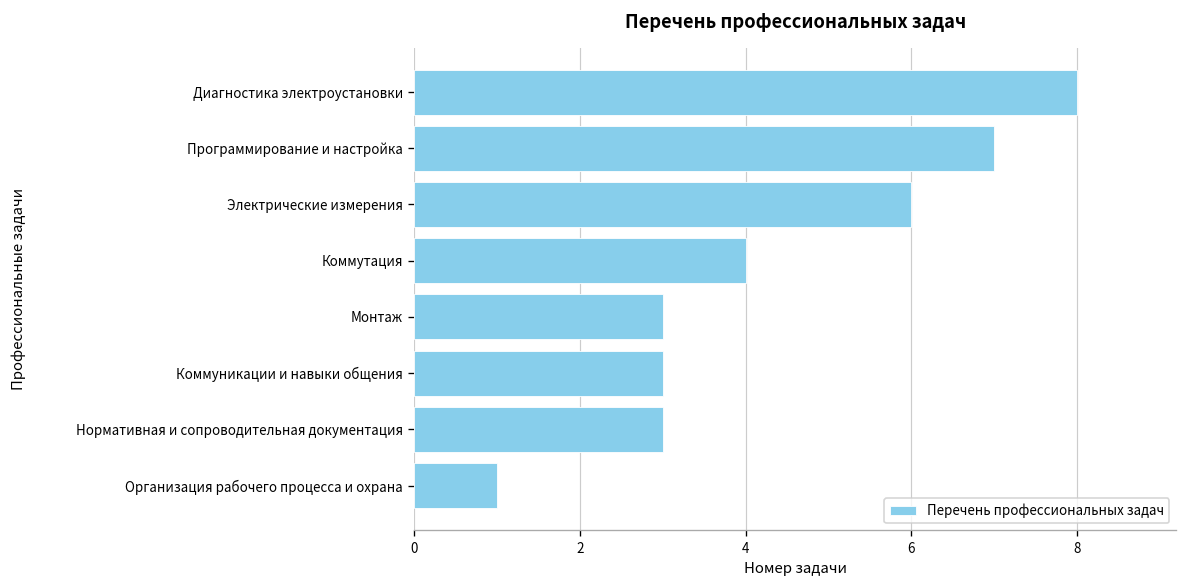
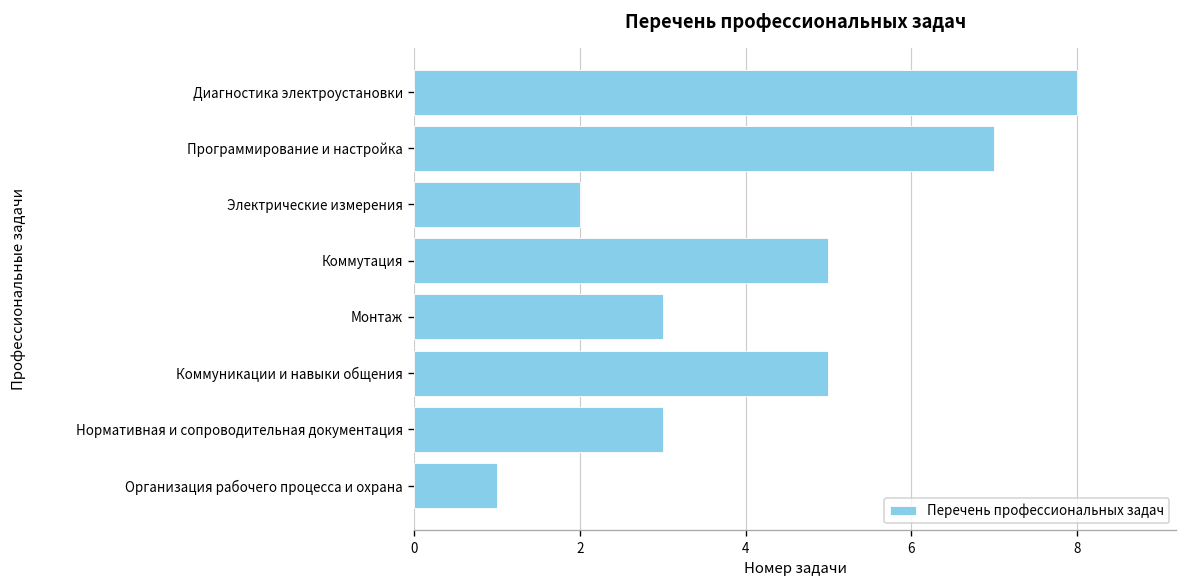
Электрические измерения: 6 -> 2
Коммутация: 4 -> 5
Коммуникации и навыки общения: 3 -> 5
